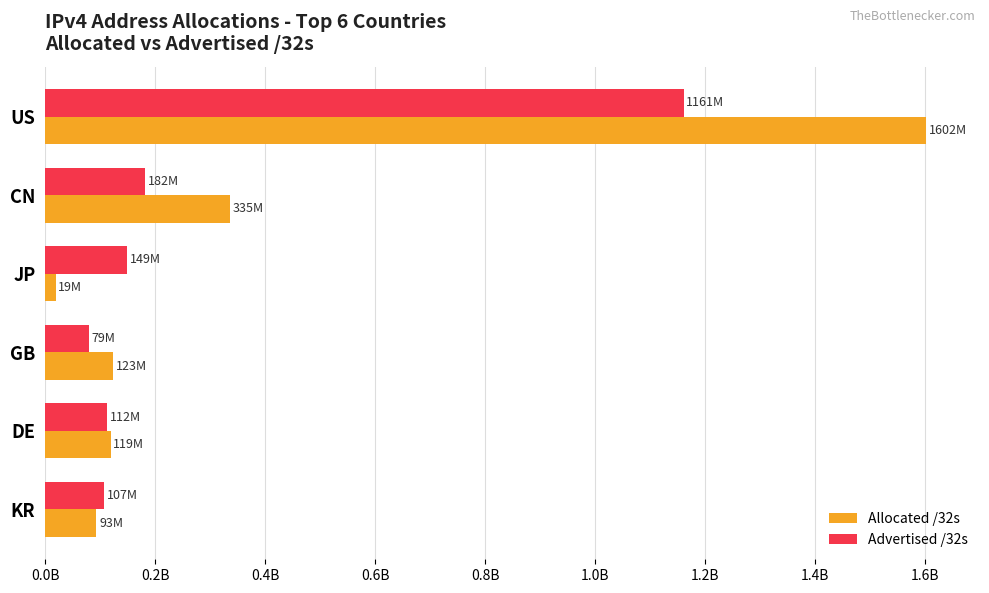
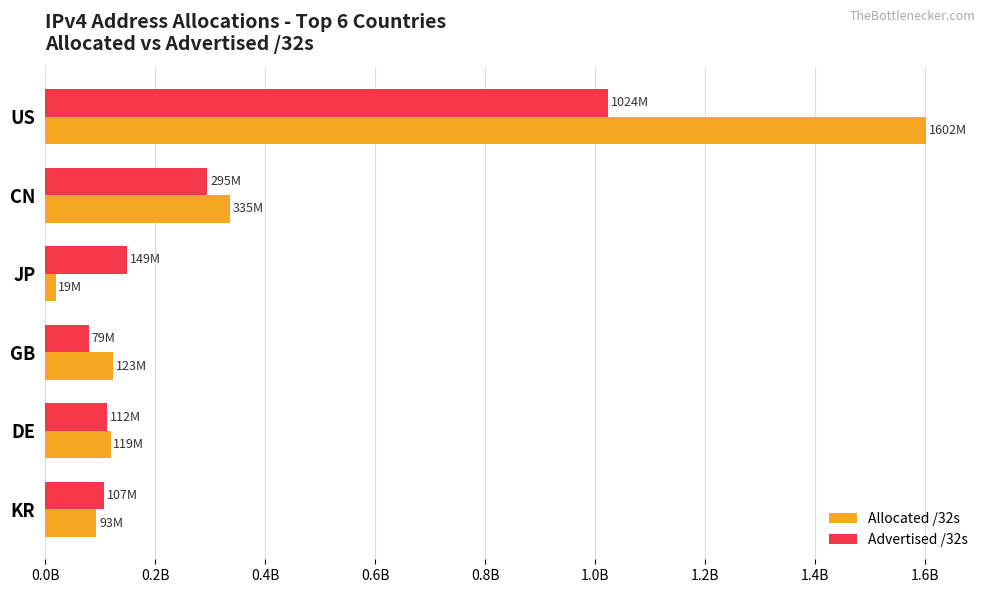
Advertised /32s, US: 1161M -> 1024M
Advertised /32s, CN: 182M -> 295M
